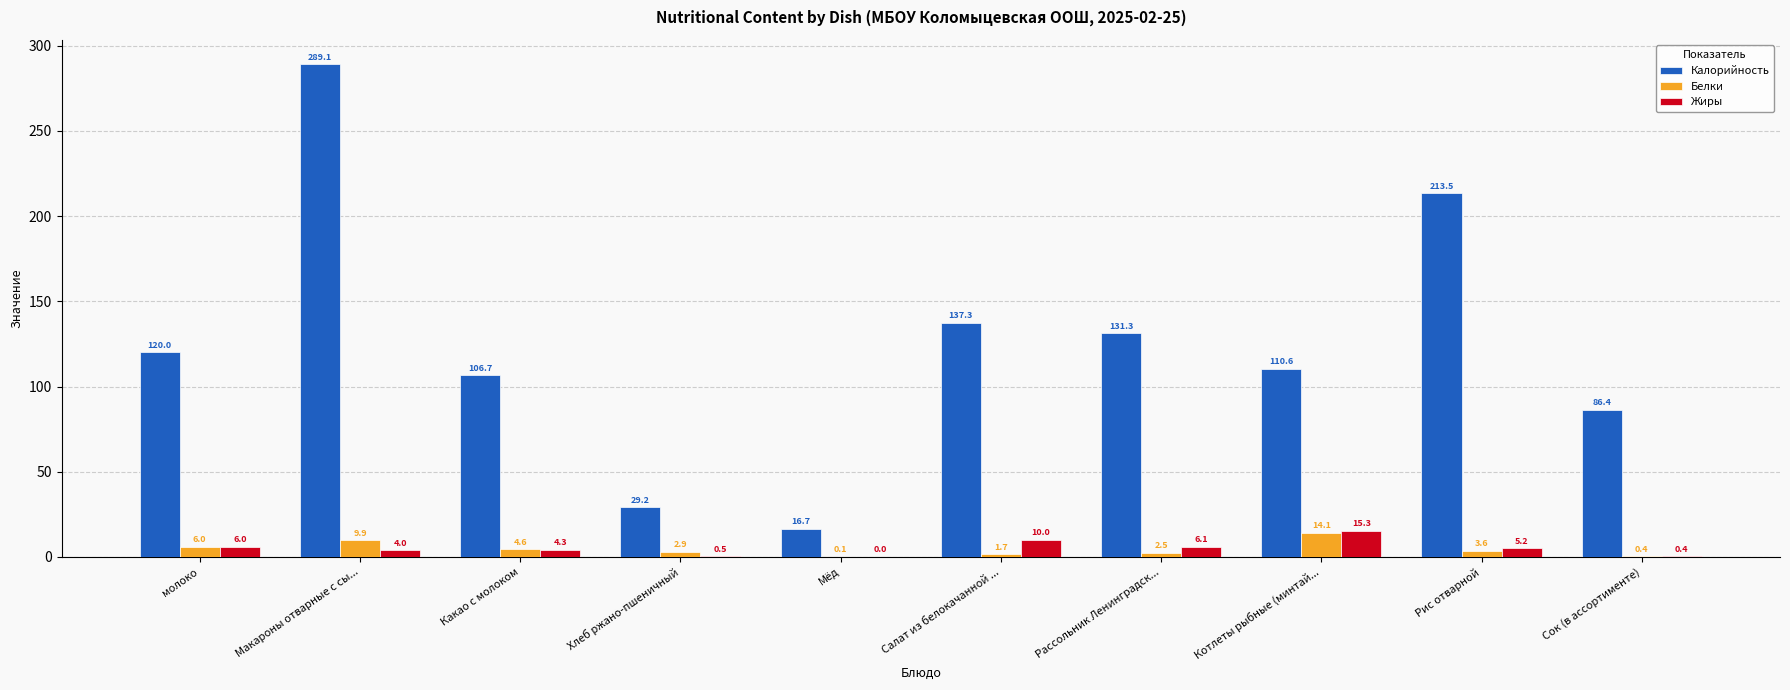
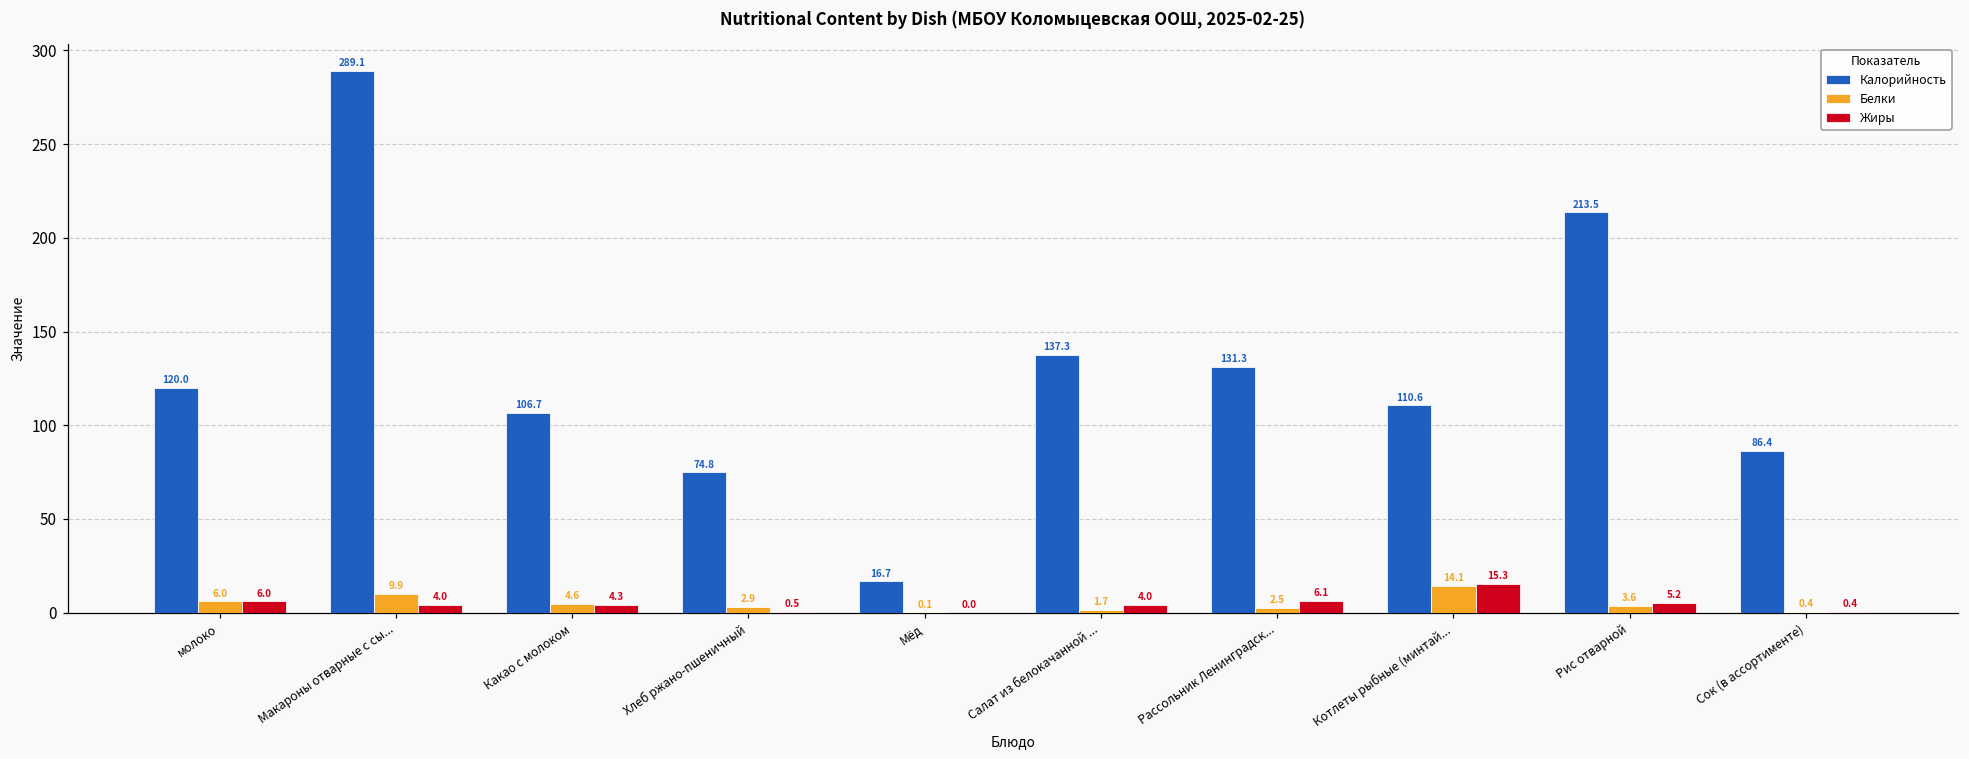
Калорийность, Хлеб ржано-пшеничный: 29.2 -> 74.8
Жиры, Салат из белокачанной ...: 10.0 -> 4.0
